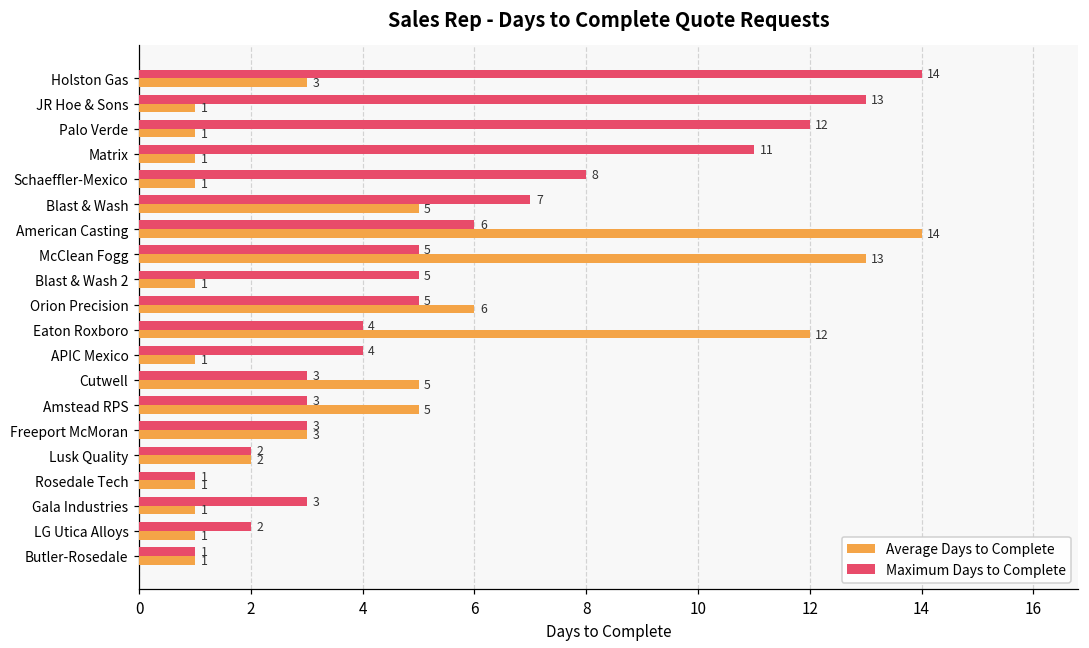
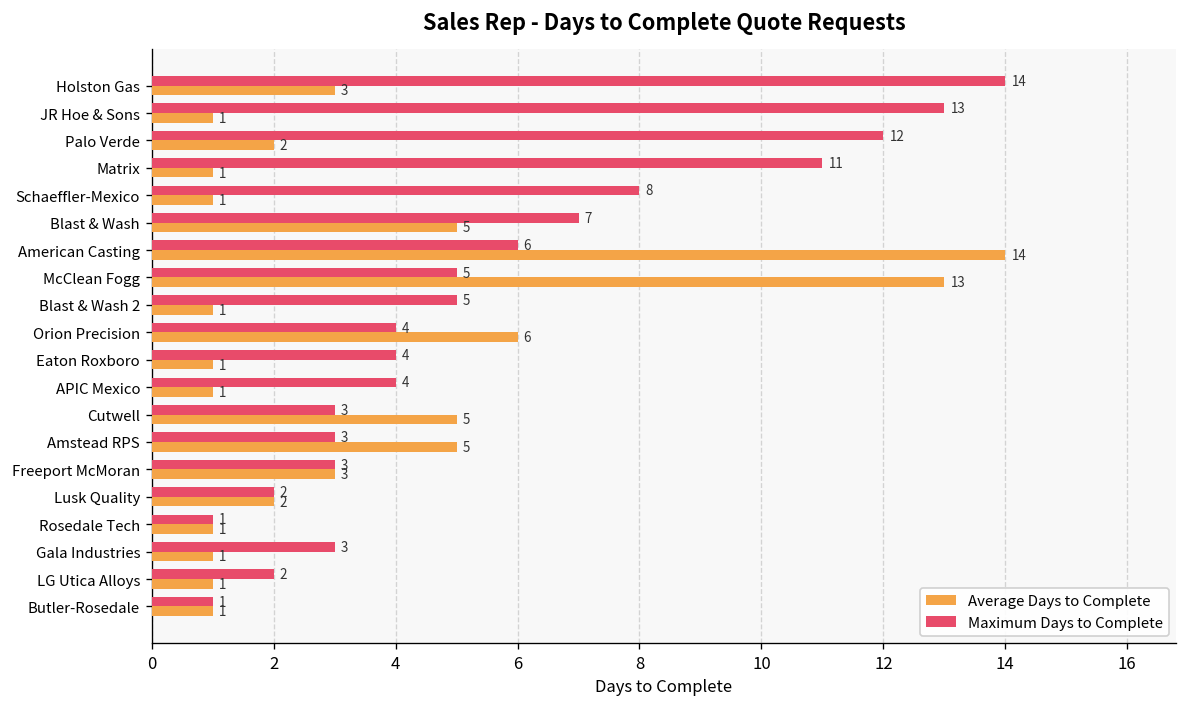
Average Days to Complete, Palo Verde: 1 -> 2
Maximum Days to Complete, Orion Precision: 5 -> 4
Average Days to Complete, Eaton Roxboro: 12 -> 1
